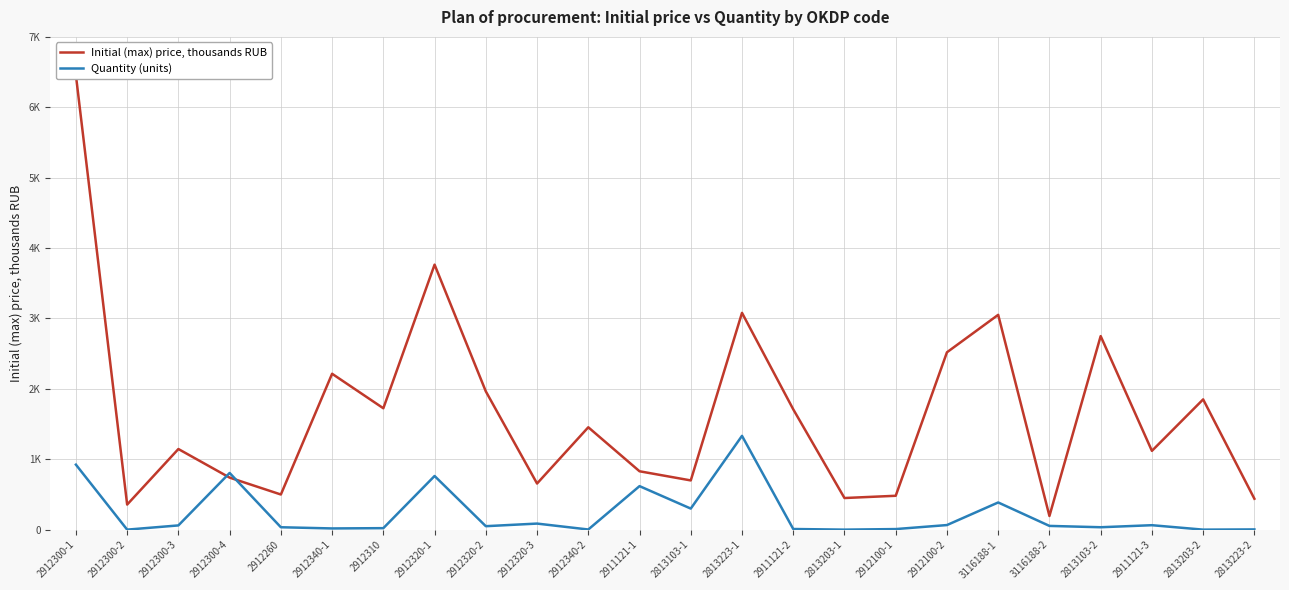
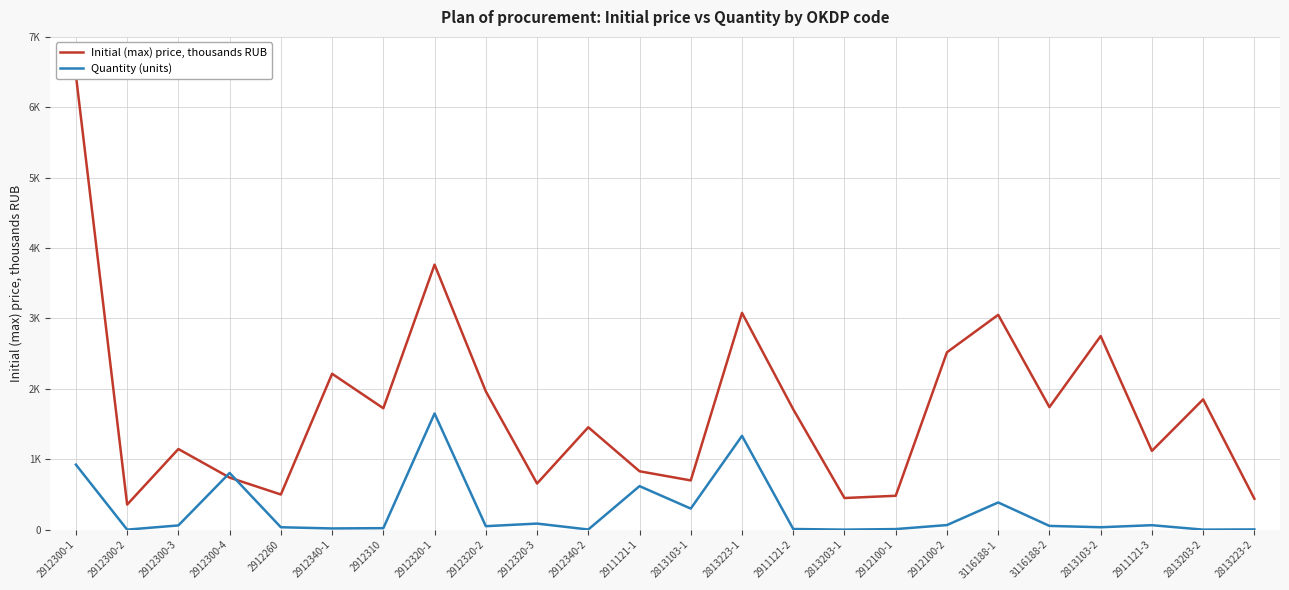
Quantity (units), 2912320-1: 800 -> 1700
Initial (max) price, thousands RUB, 3116188-2: 200 -> 1700
